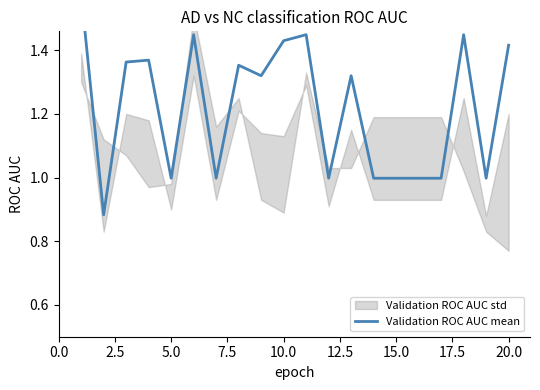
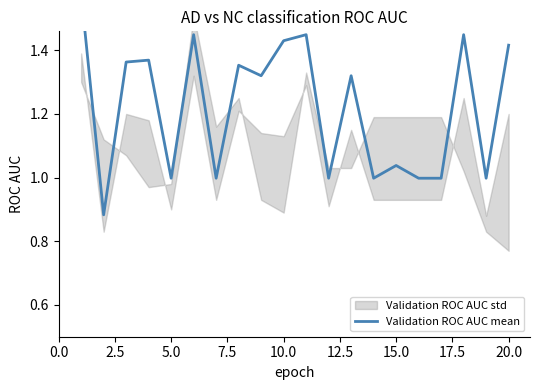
Validation ROC AUC mean, 15.0: 1.00 -> 1.04
